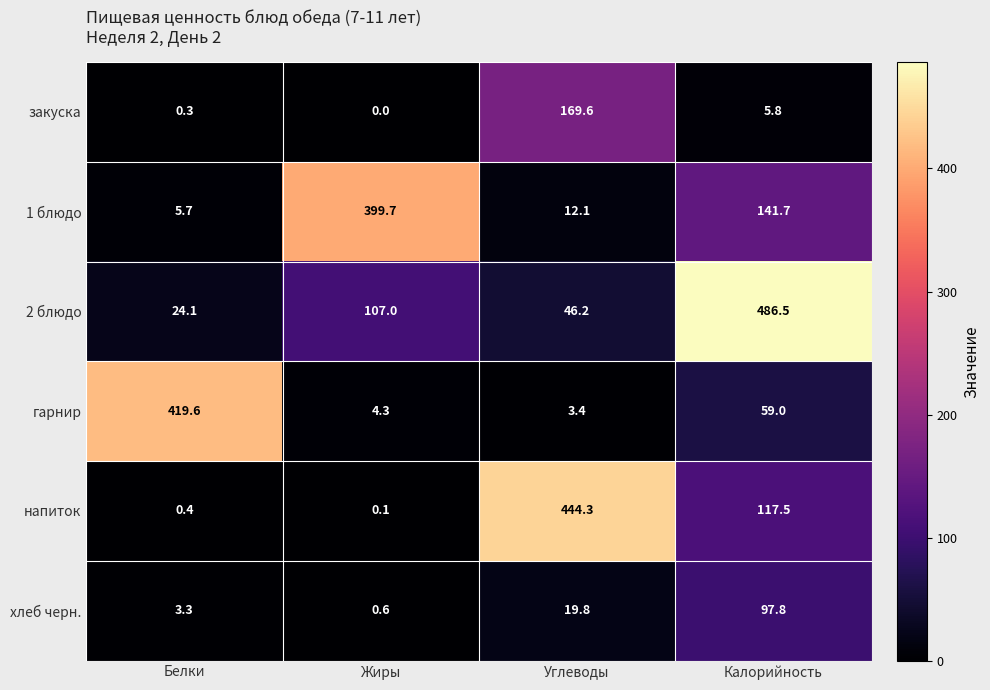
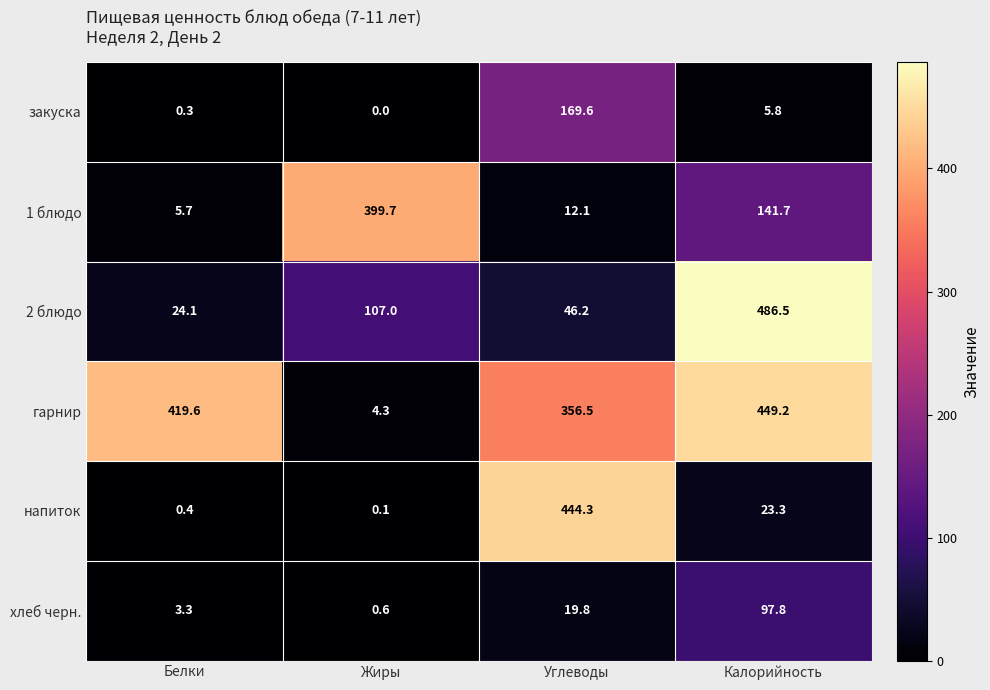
гарнир, Углеводы: 3.4 -> 356.5
гарнир, Калорийность: 59.0 -> 449.2
напиток, Калорийность: 117.5 -> 23.3
